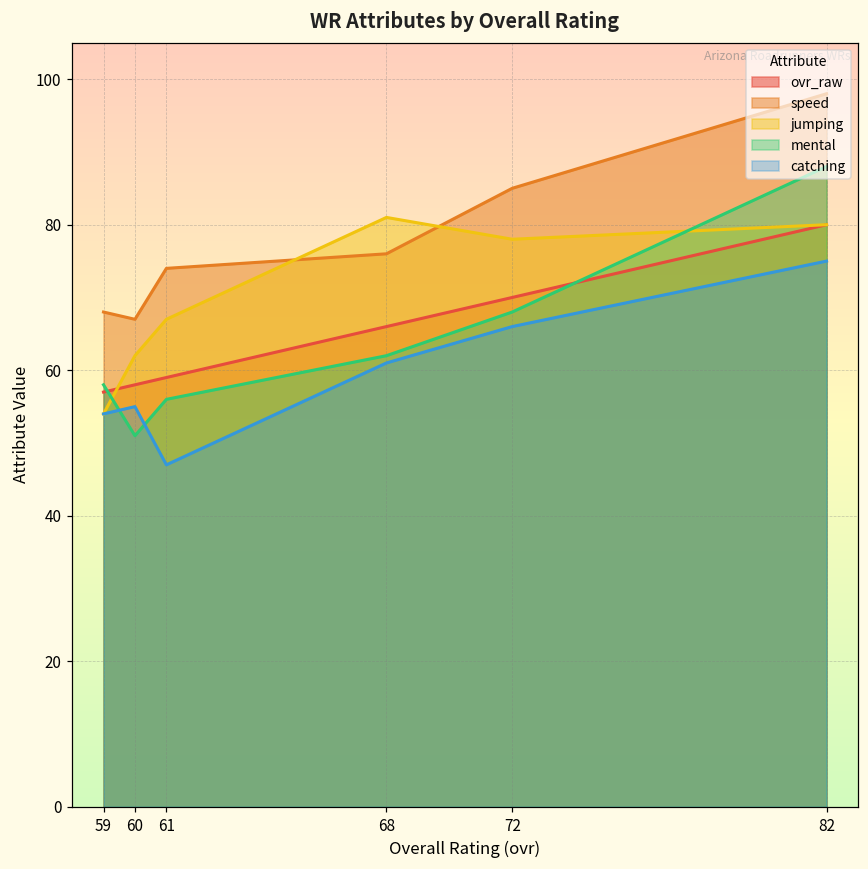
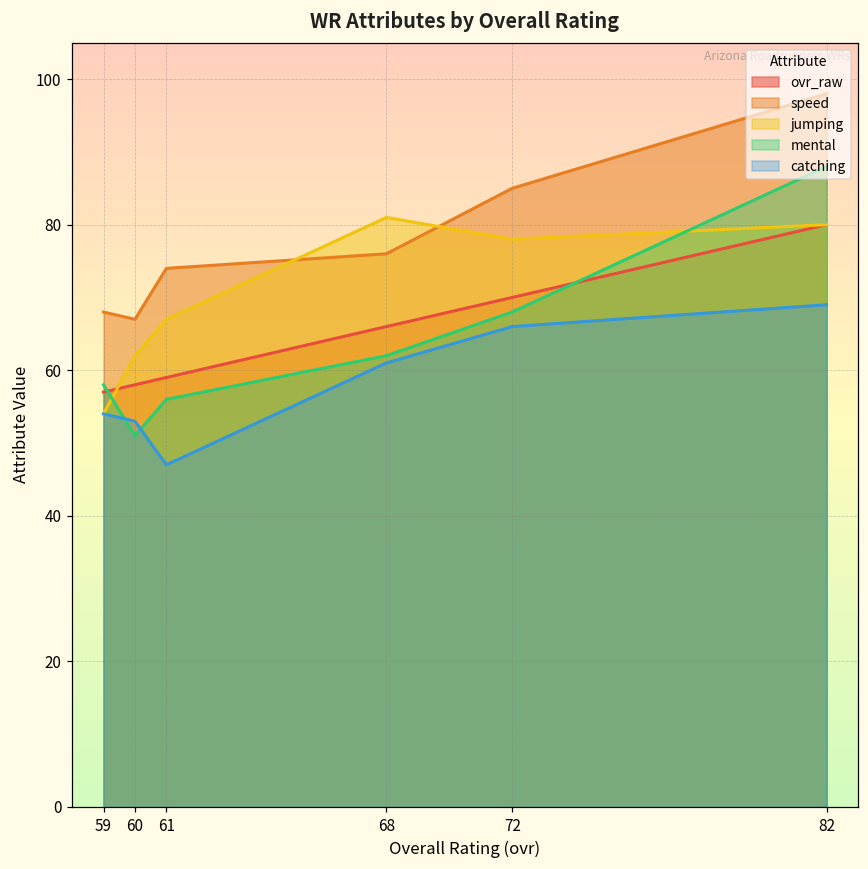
catching, 60: 55 -> 53
catching, 82: 75 -> 69
